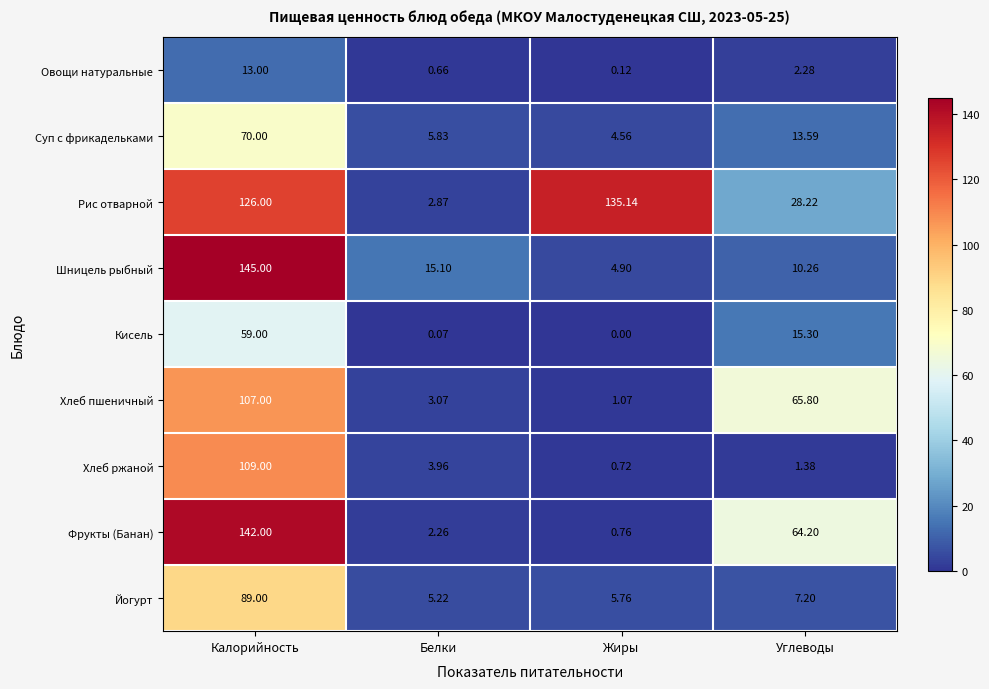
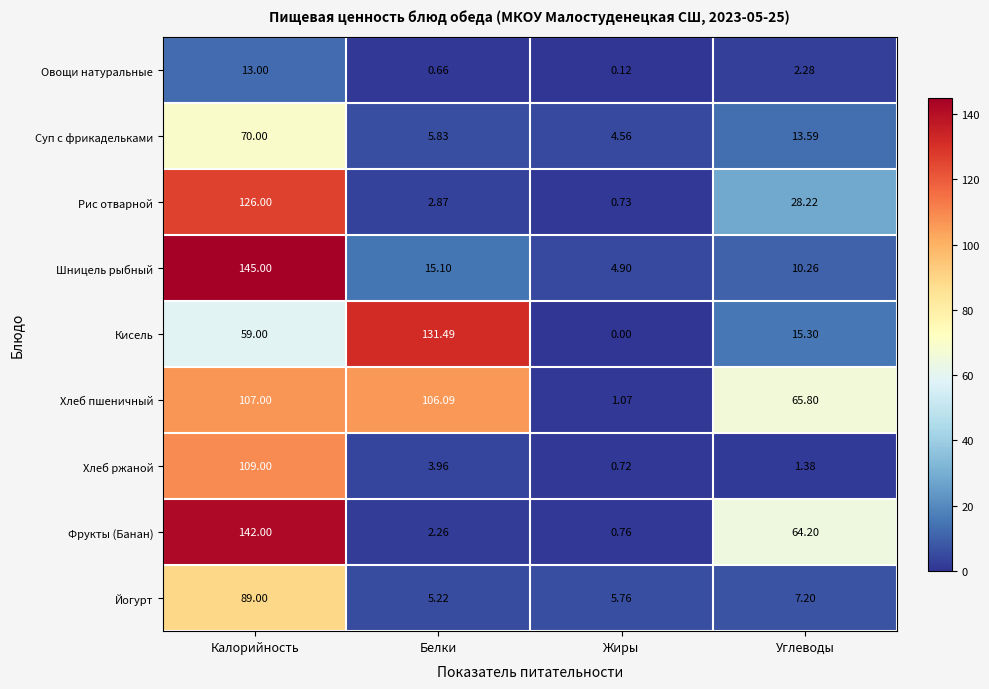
Рис отварной, Жиры: 135.14 -> 0.73
Кисель, Белки: 0.07 -> 131.49
Хлеб пшеничный, Белки: 3.07 -> 106.09
